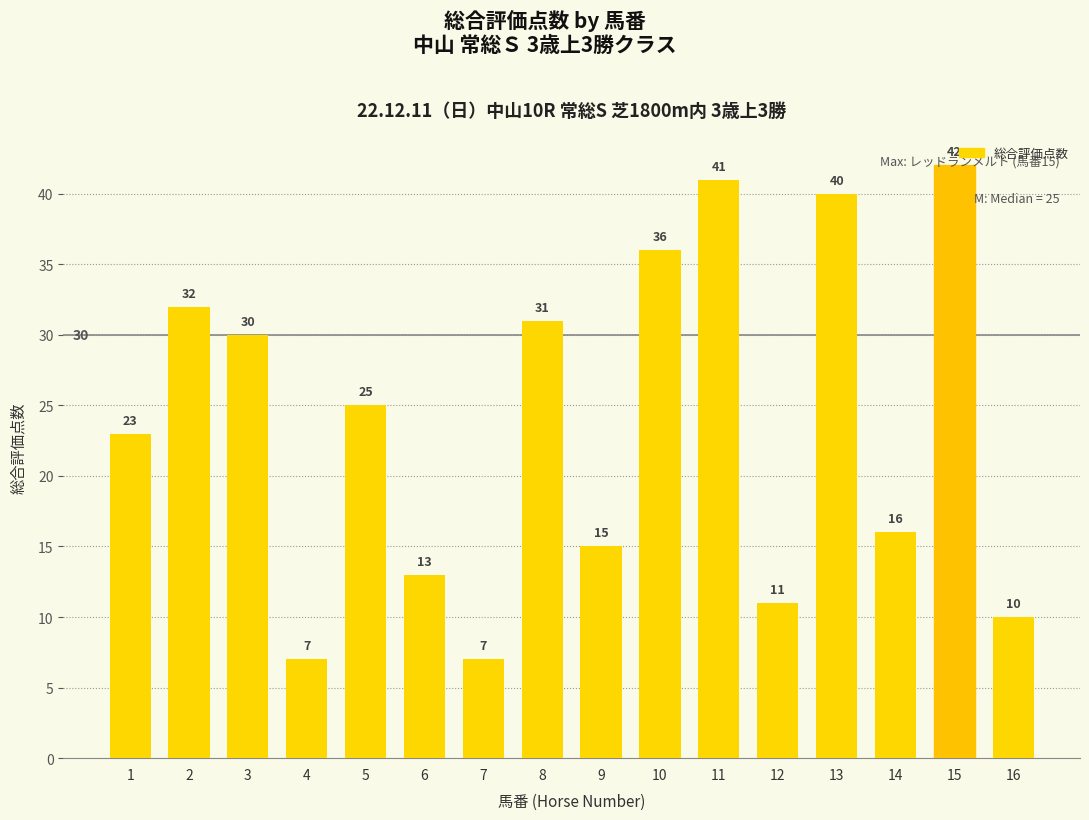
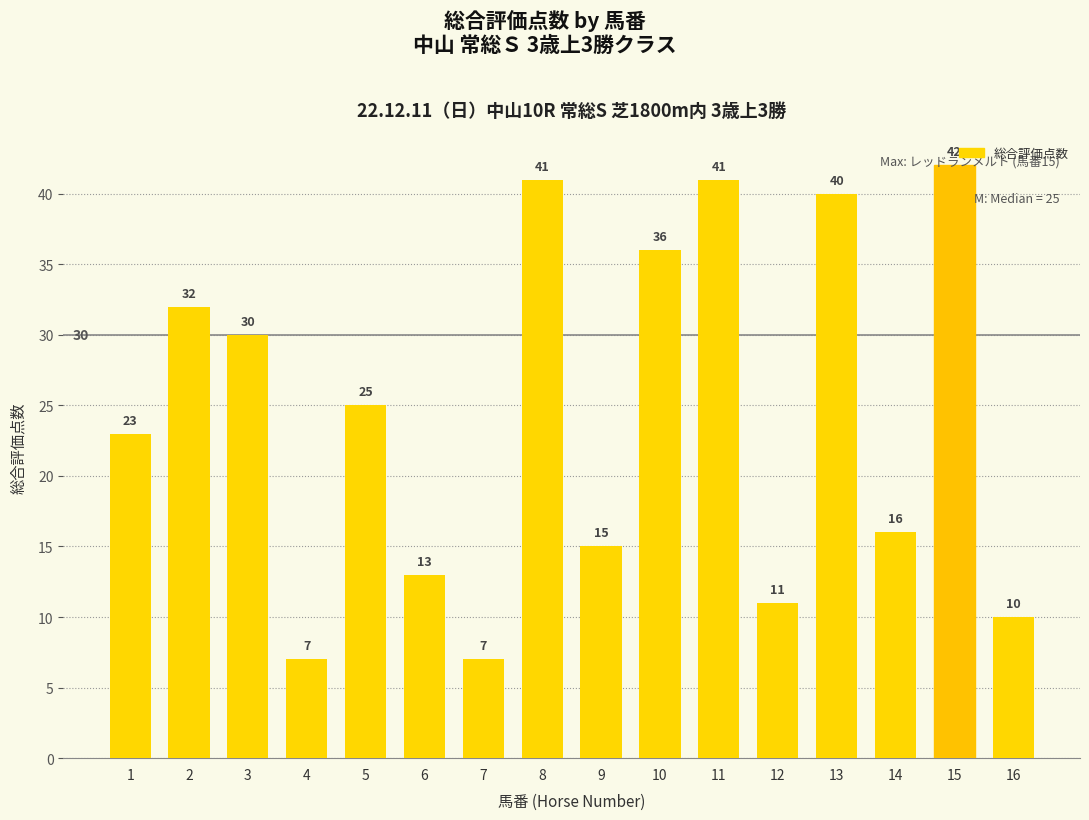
8: 31 -> 41
